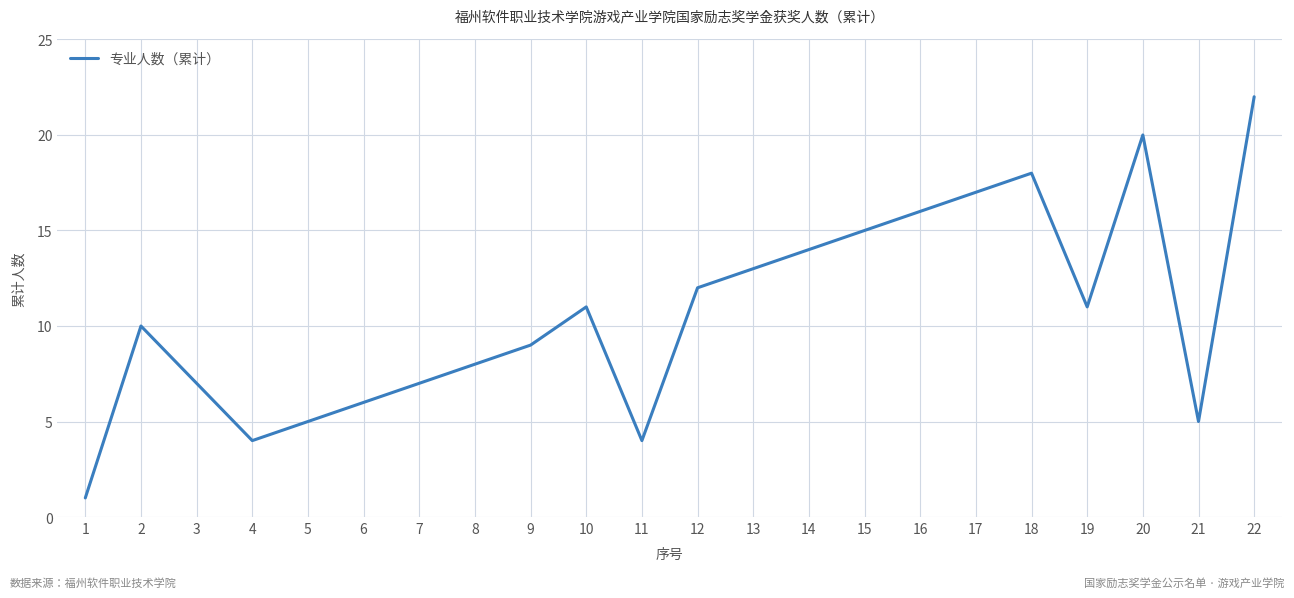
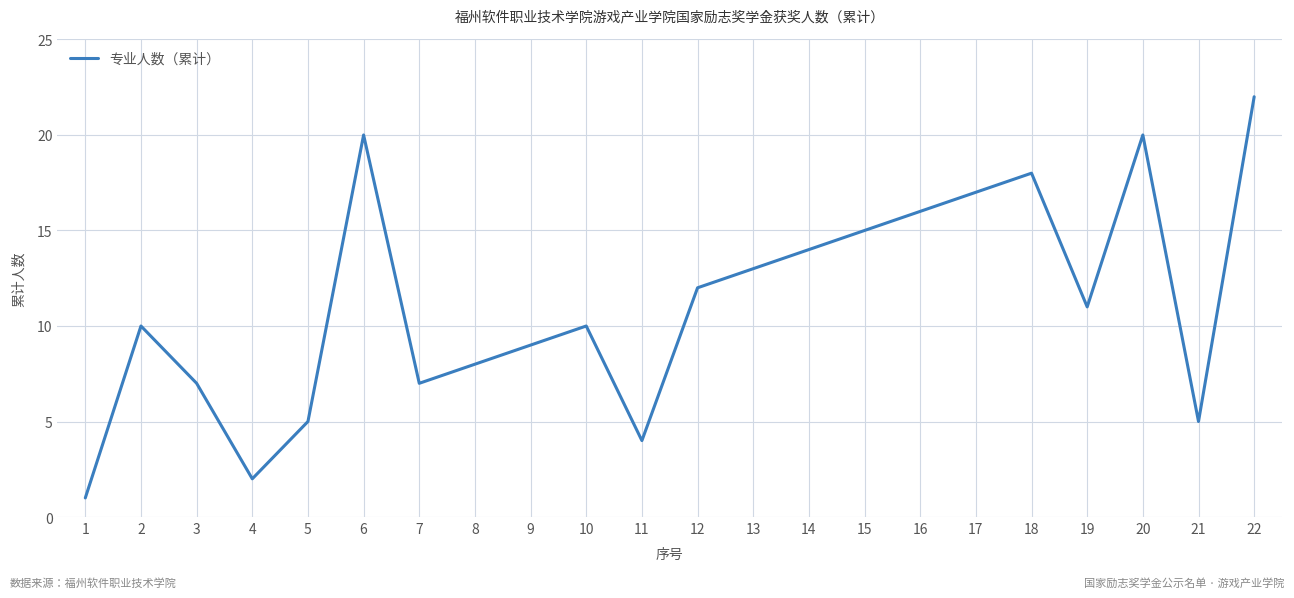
4: 4 -> 2
6: 6 -> 20
10: 11 -> 10
